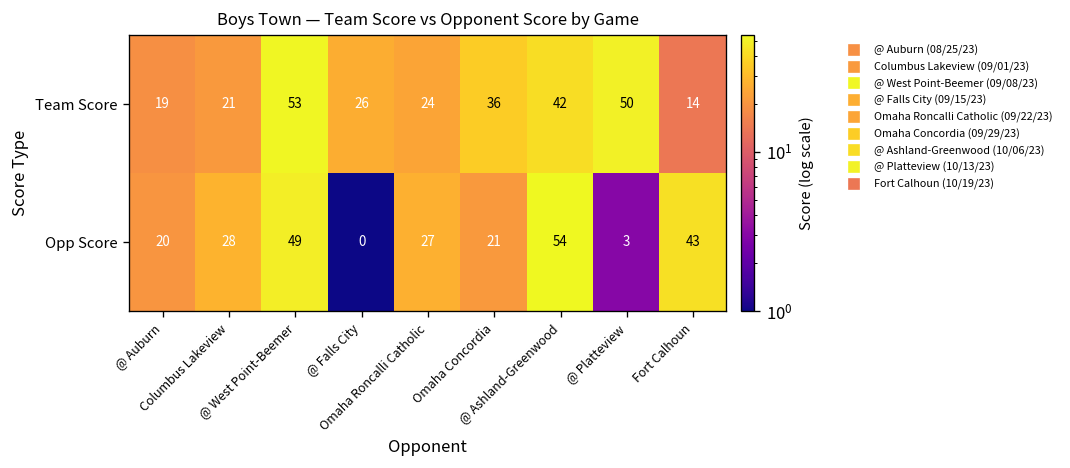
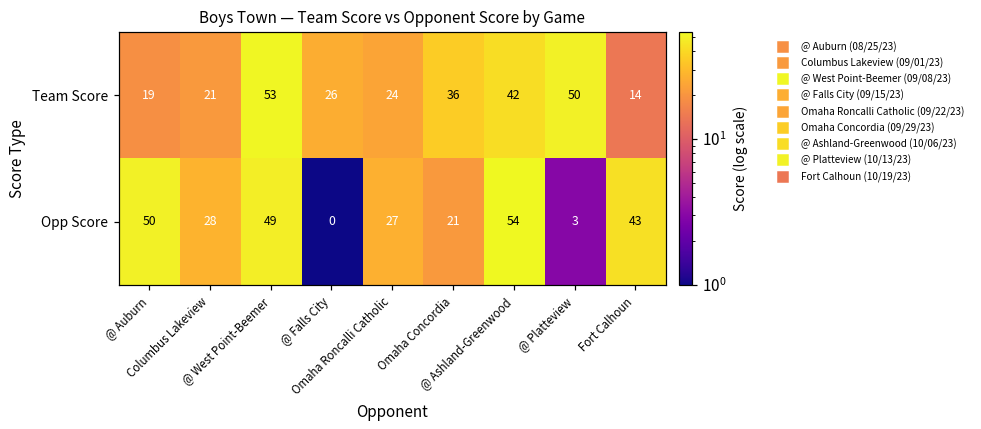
Opp Score, @ Auburn: 20 -> 50
